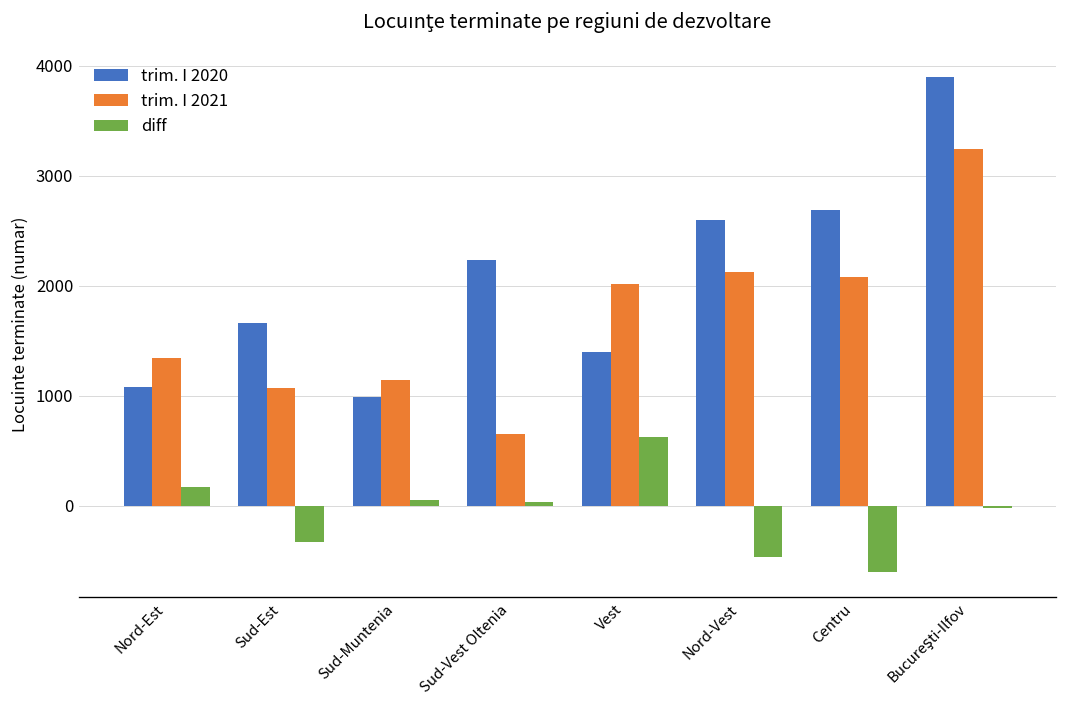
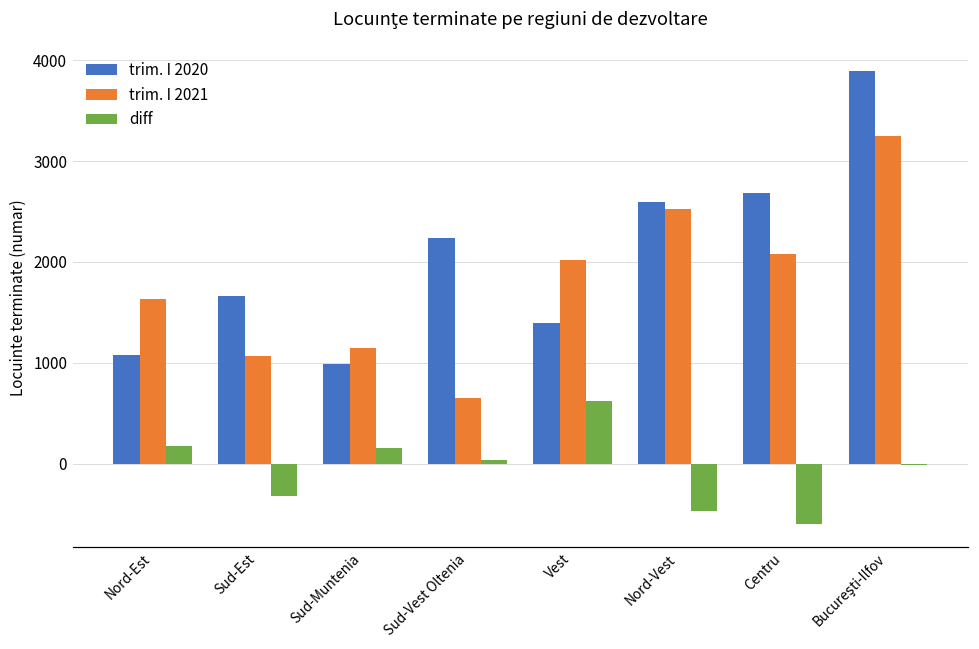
trim. I 2021, Nord-Est: 1300 -> 1600
diff, Sud-Muntenia: 100 -> 200
trim. I 2021, Nord-Vest: 2100 -> 2500
